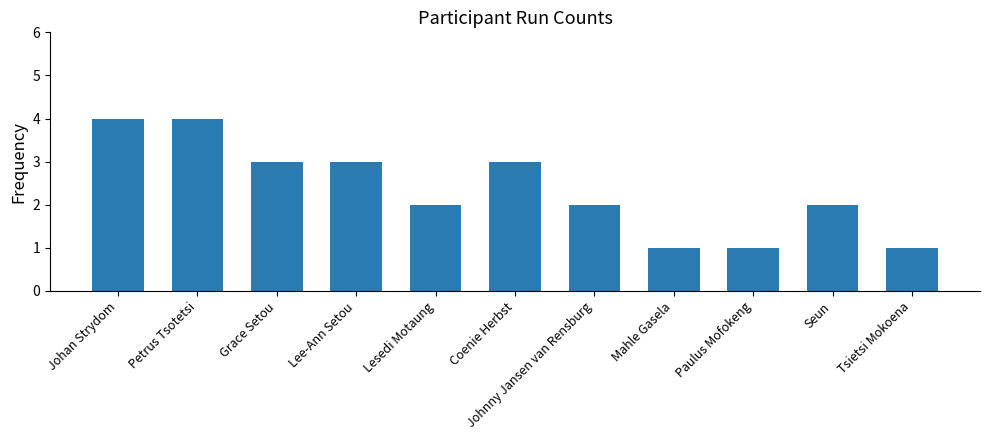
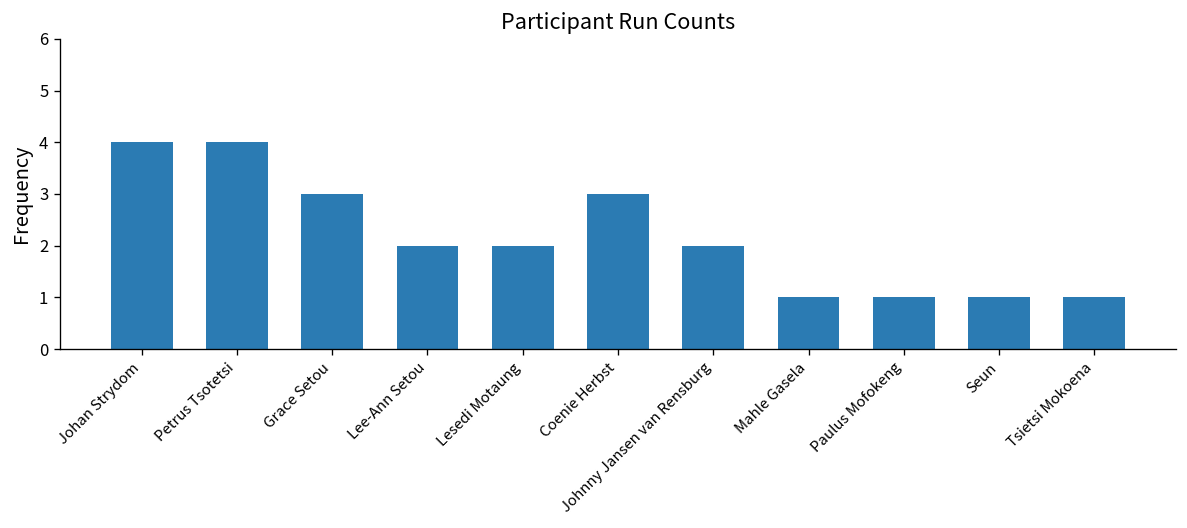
Lee-Ann Setou: 3 -> 2
Seun: 2 -> 1
